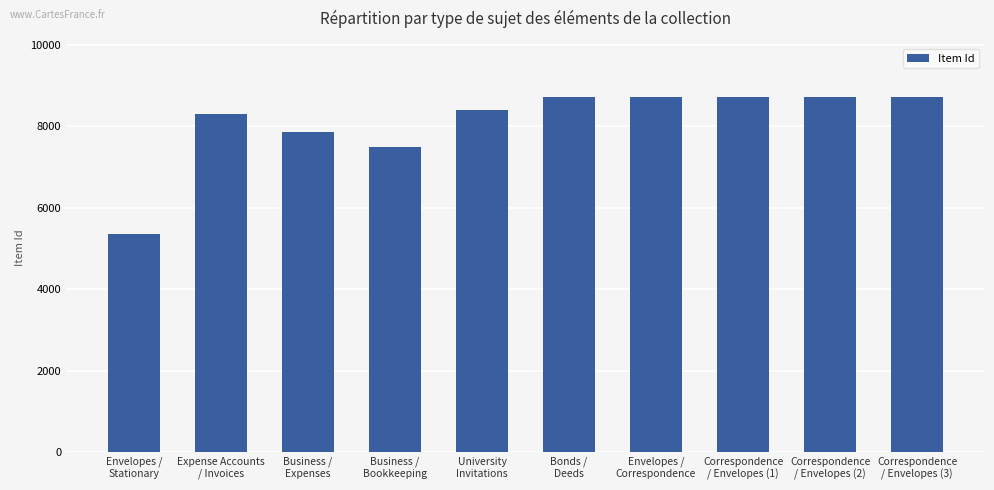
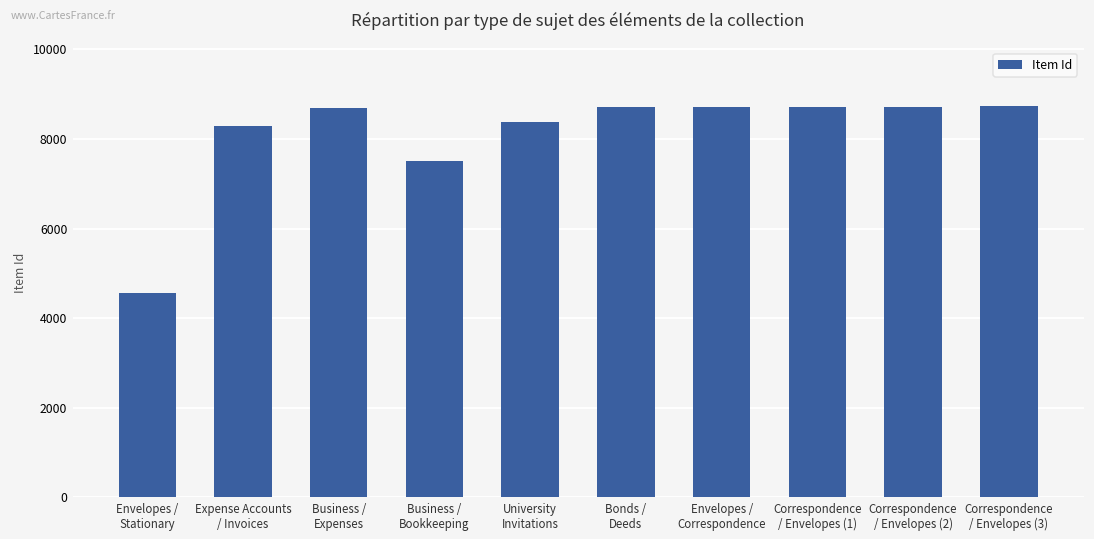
Envelopes / Stationary: 5400 -> 4600
Business / Expenses: 7800 -> 8700
